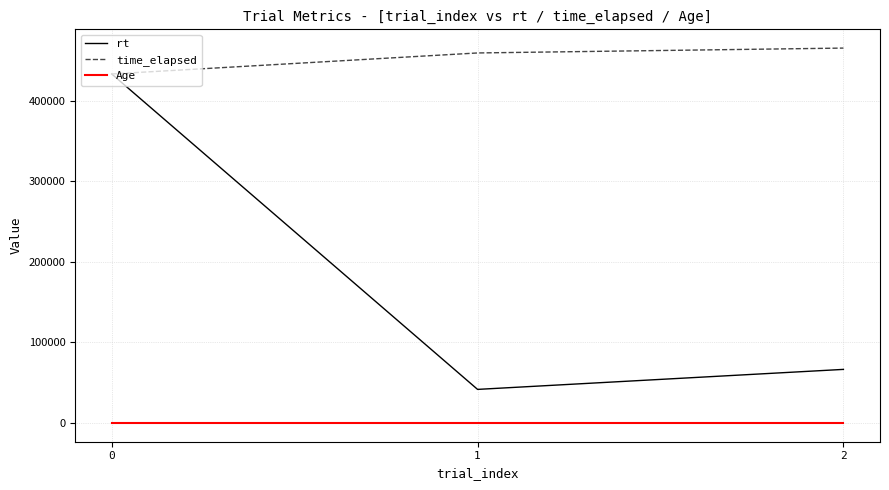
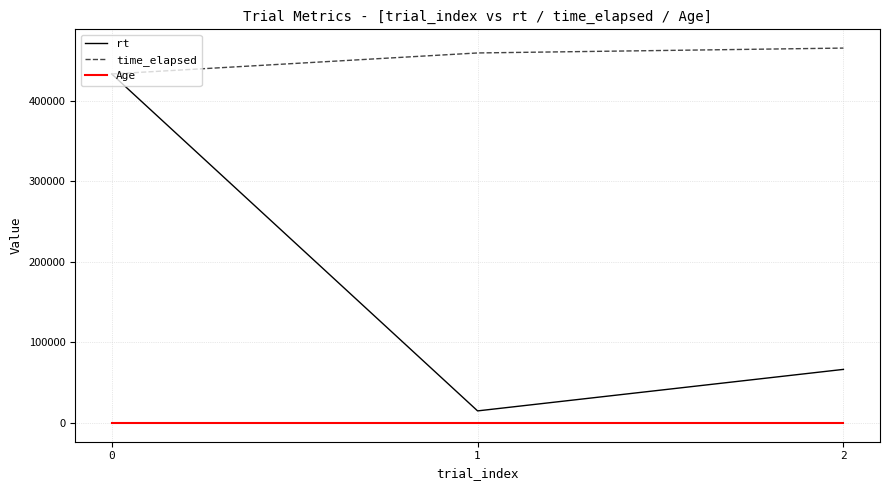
rt, 1: 40000 -> 20000
